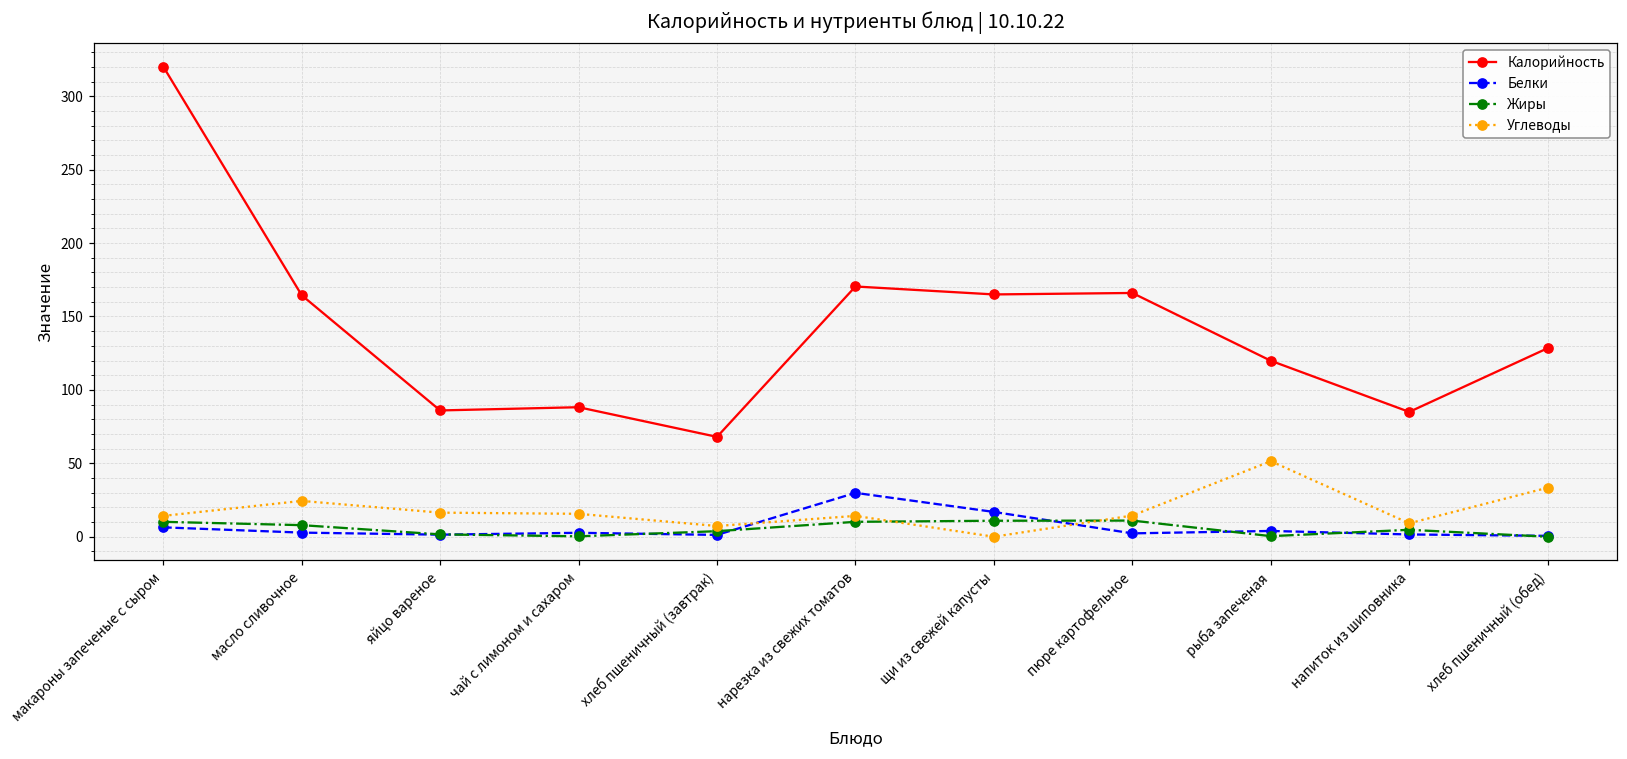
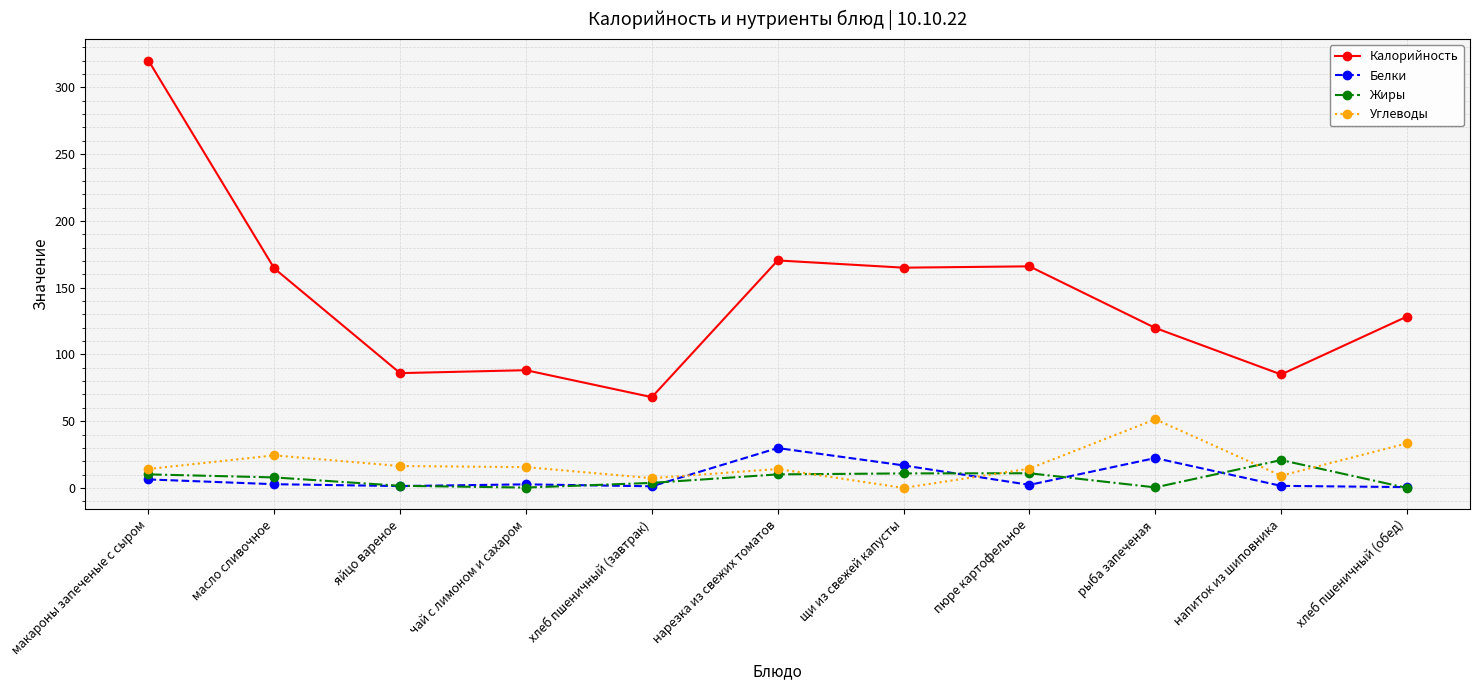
Белки, рыба запеченая: 4 -> 22
Жиры, напиток из шиповника: 5 -> 21
